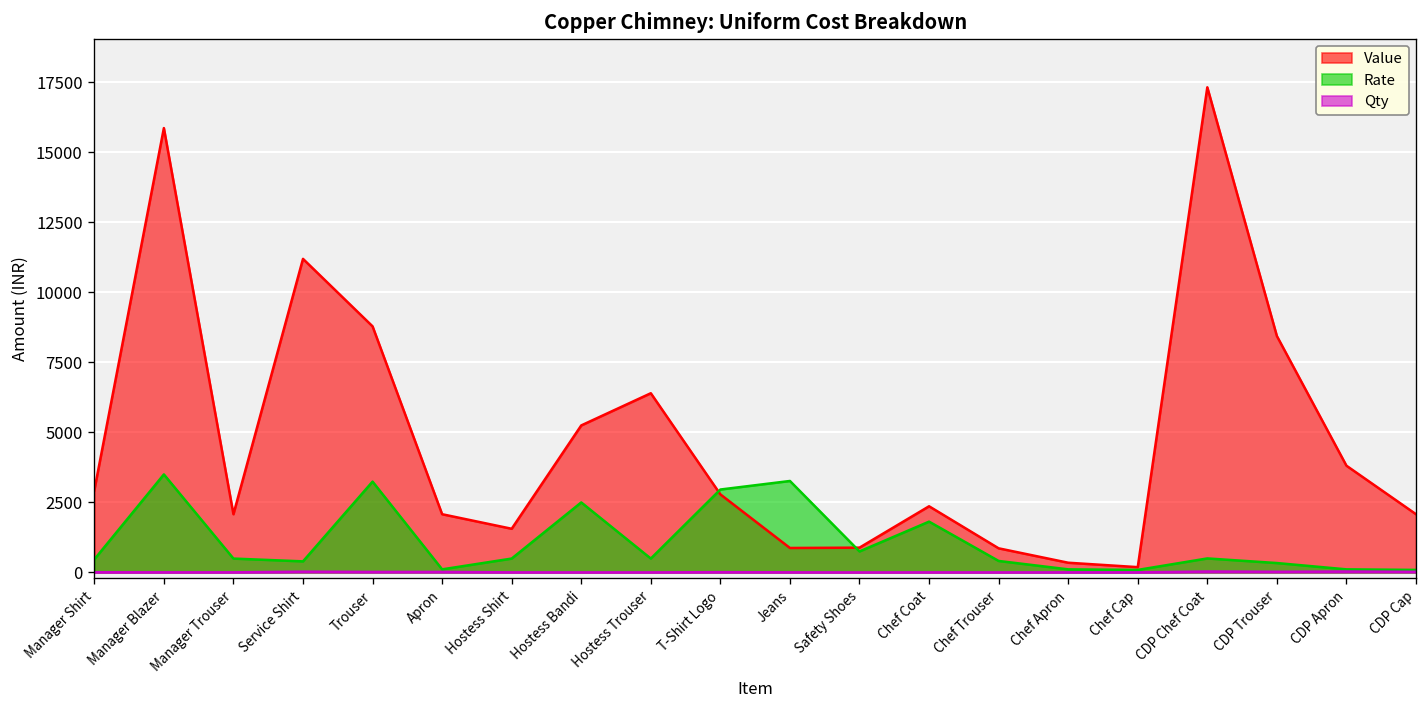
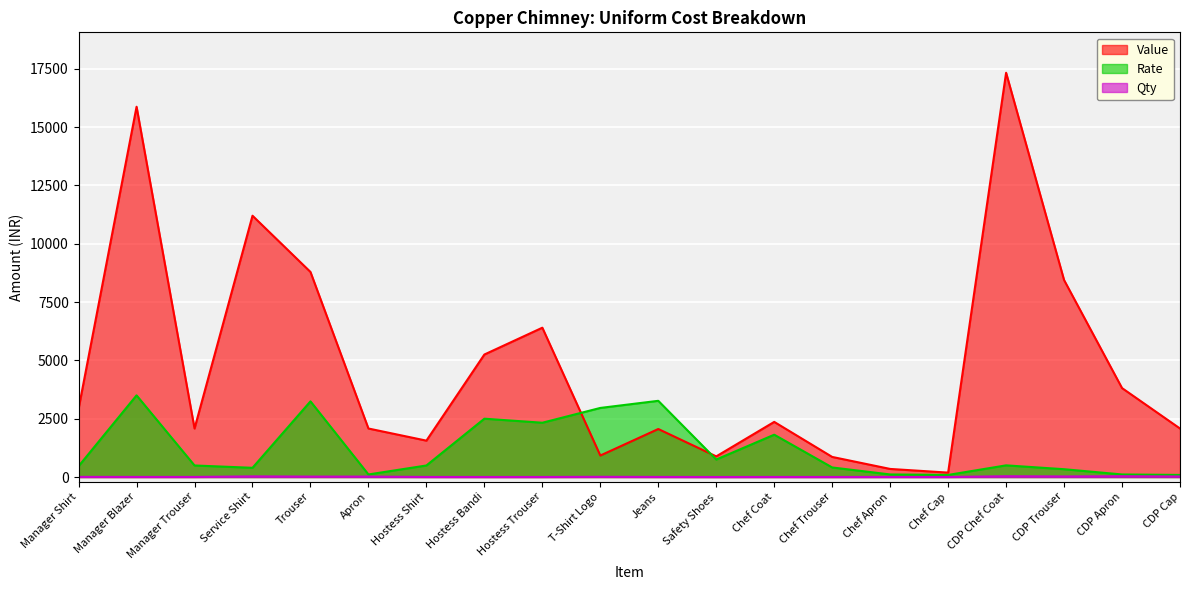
Rate, Hostess Trouser: 500 -> 2300
Value, T-Shirt Logo: 2800 -> 900
Value, Jeans: 900 -> 2100
